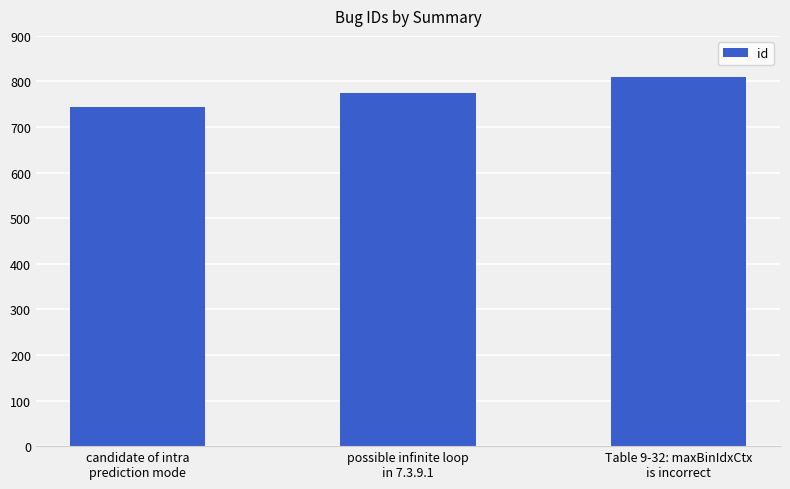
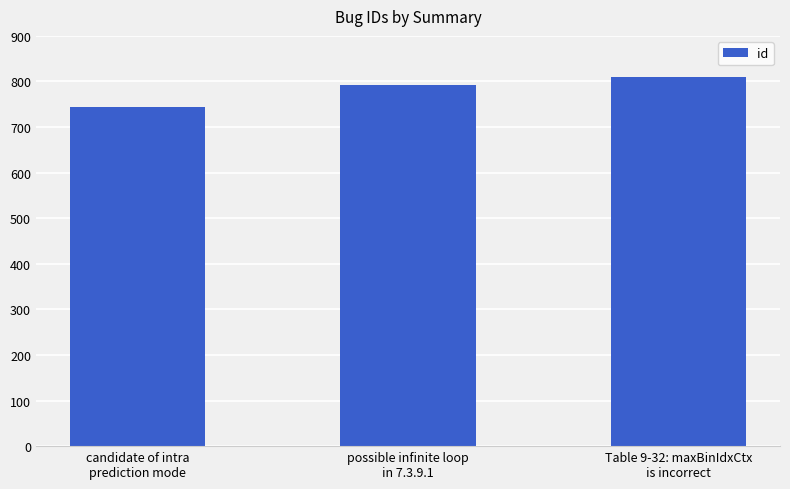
possible infinite loop in 7.3.9.1: 770 -> 790
